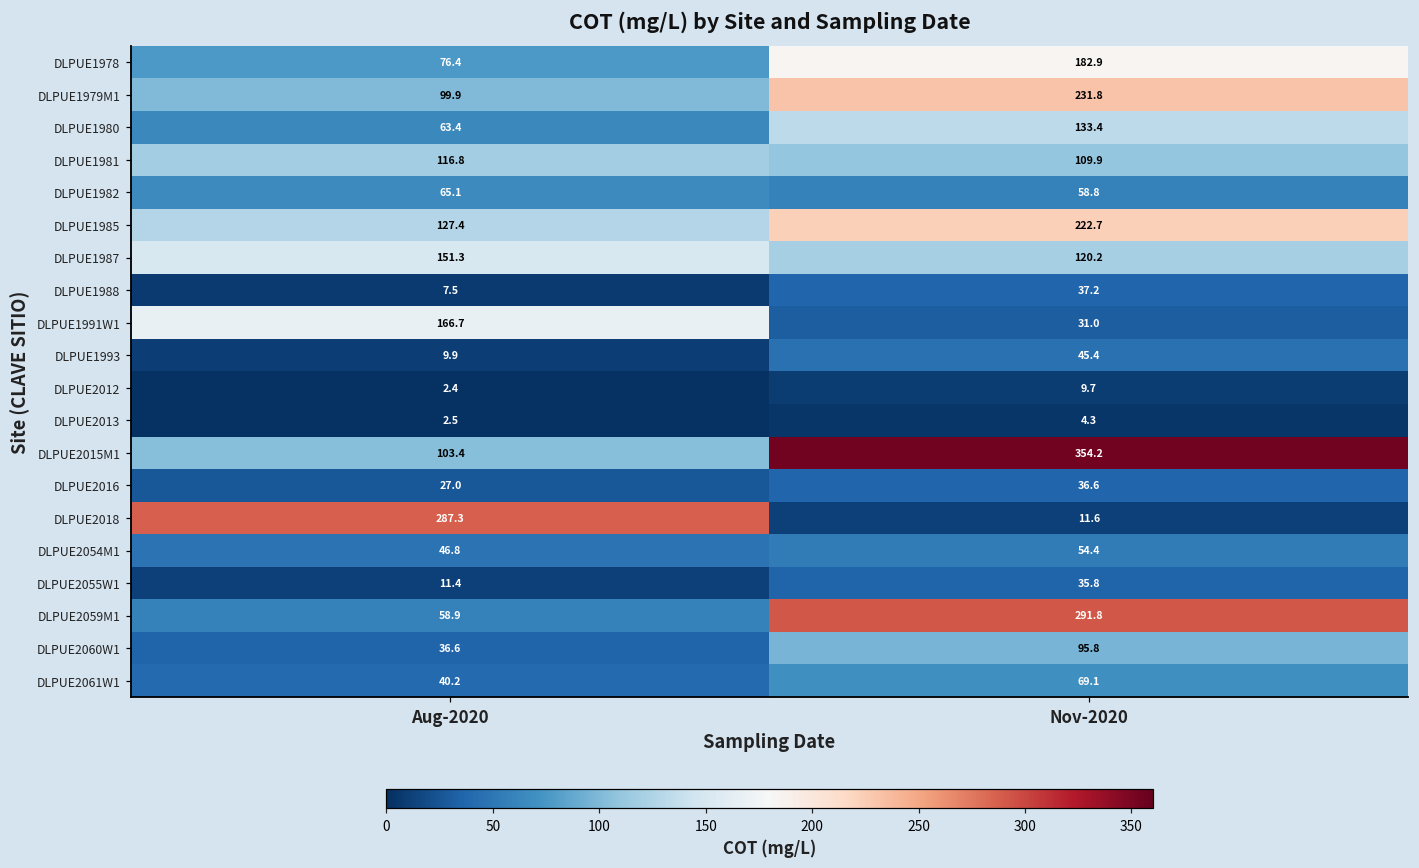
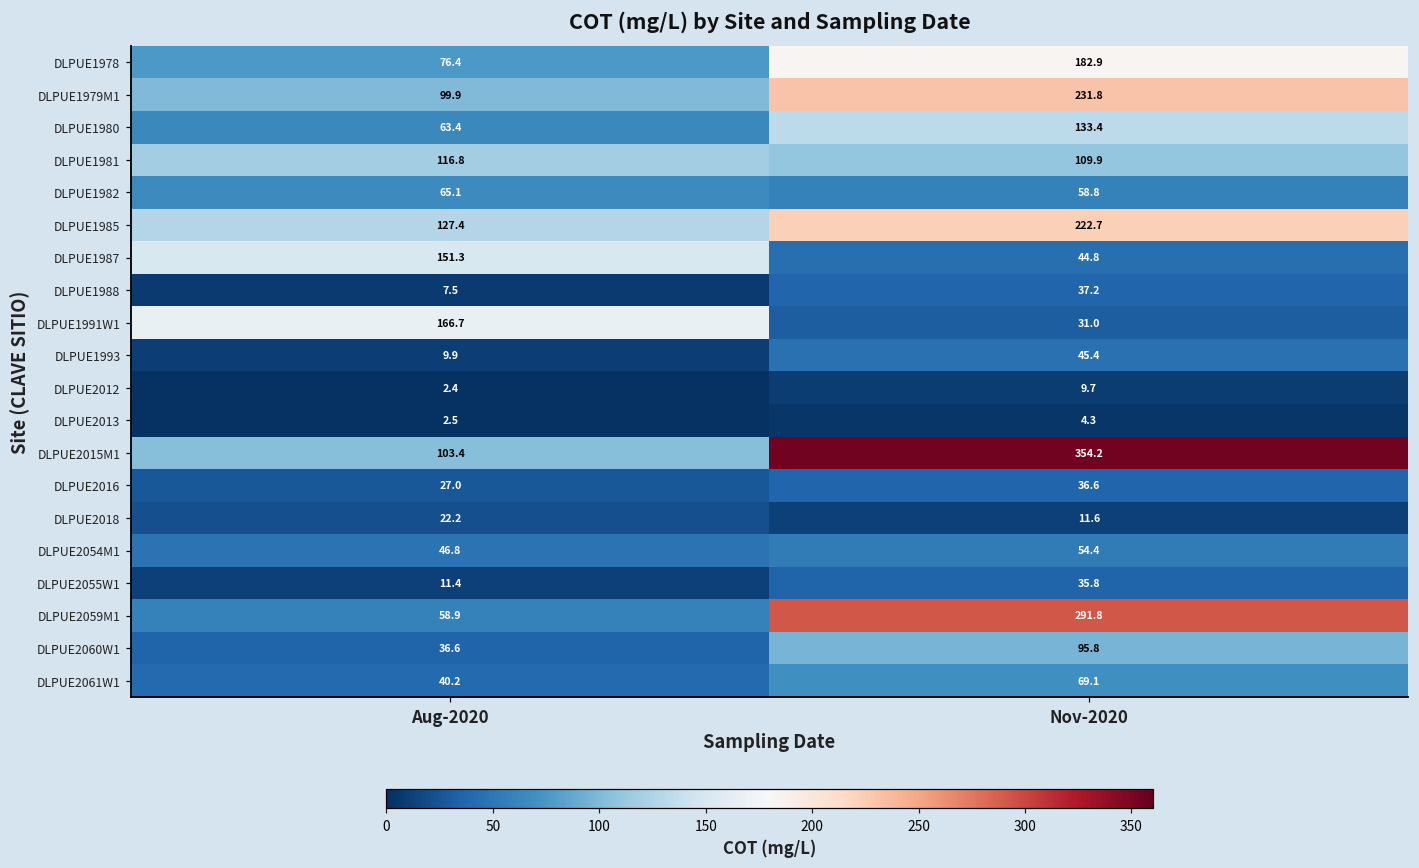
DLPUE1987, Nov-2020: 120.2 -> 44.8
DLPUE2018, Aug-2020: 287.3 -> 22.2
